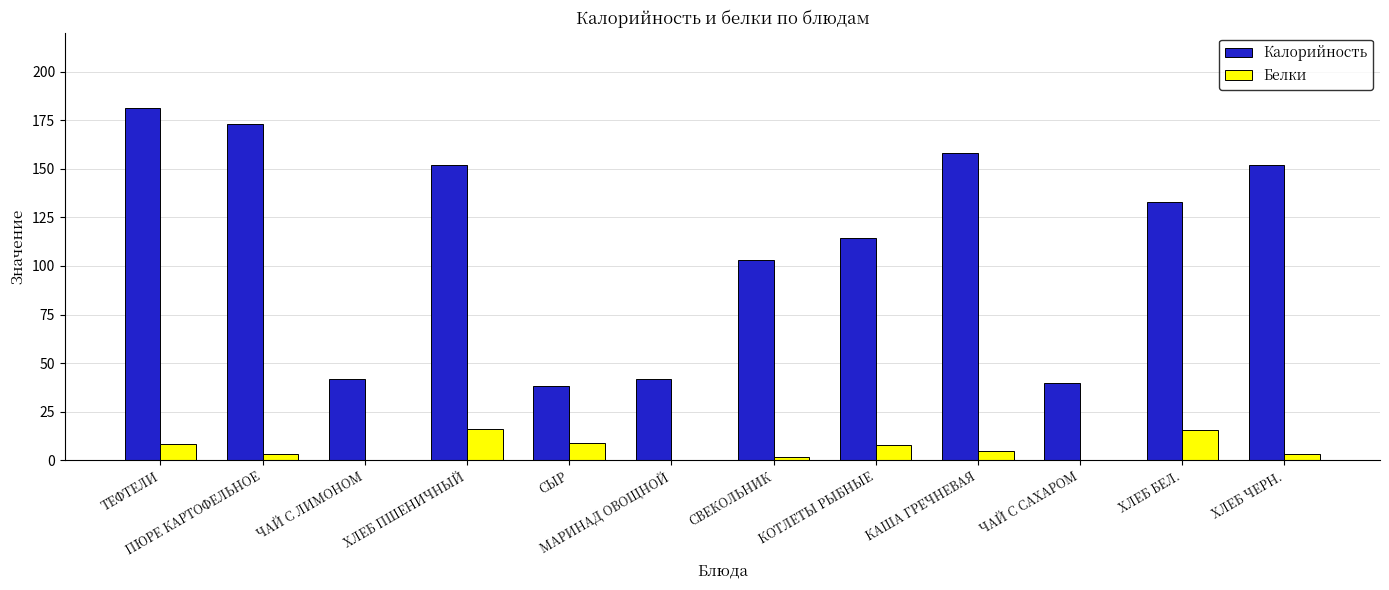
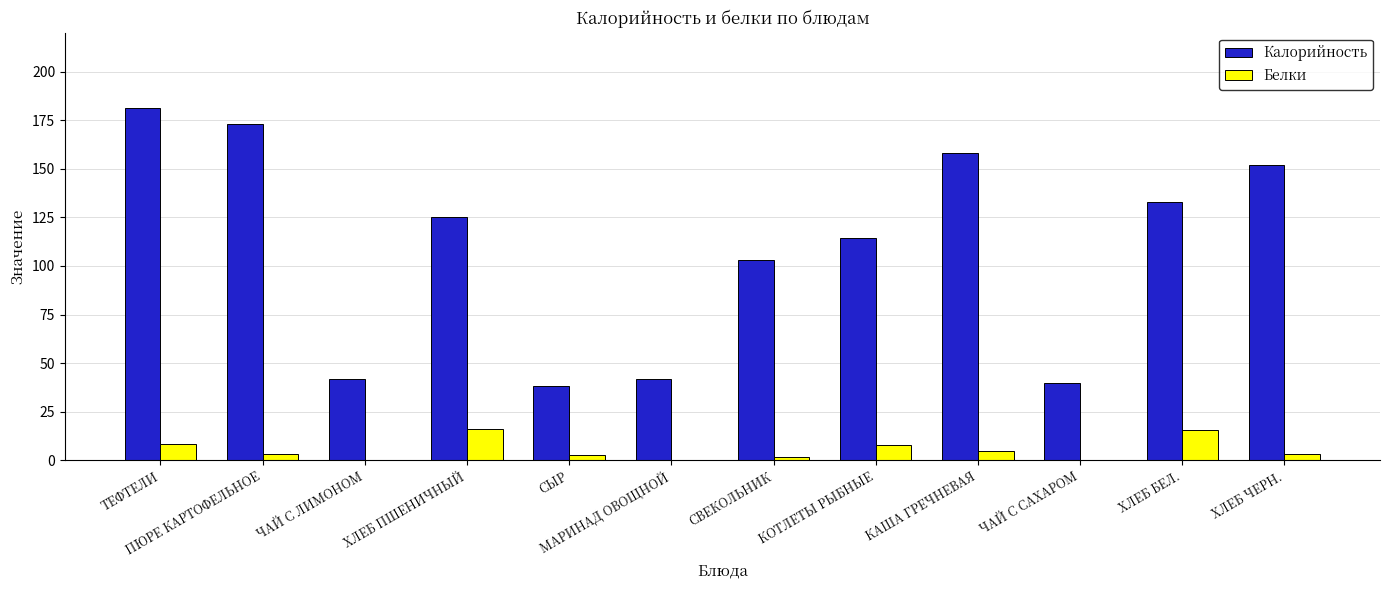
Калорийность, ХЛЕБ ПШЕНИЧНЫЙ: 152 -> 125
Белки, СЫР: 9 -> 3
